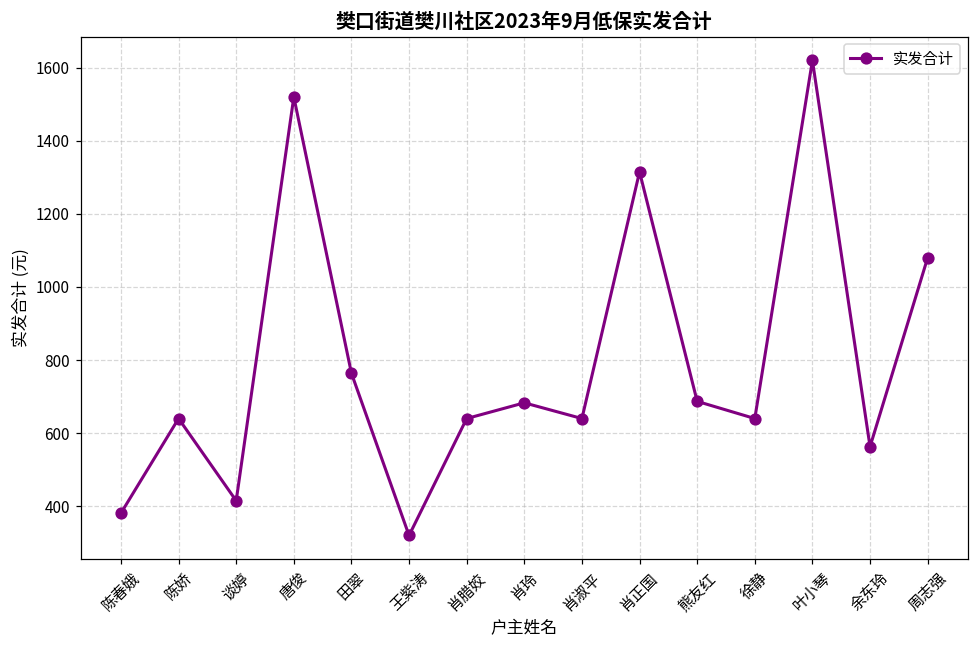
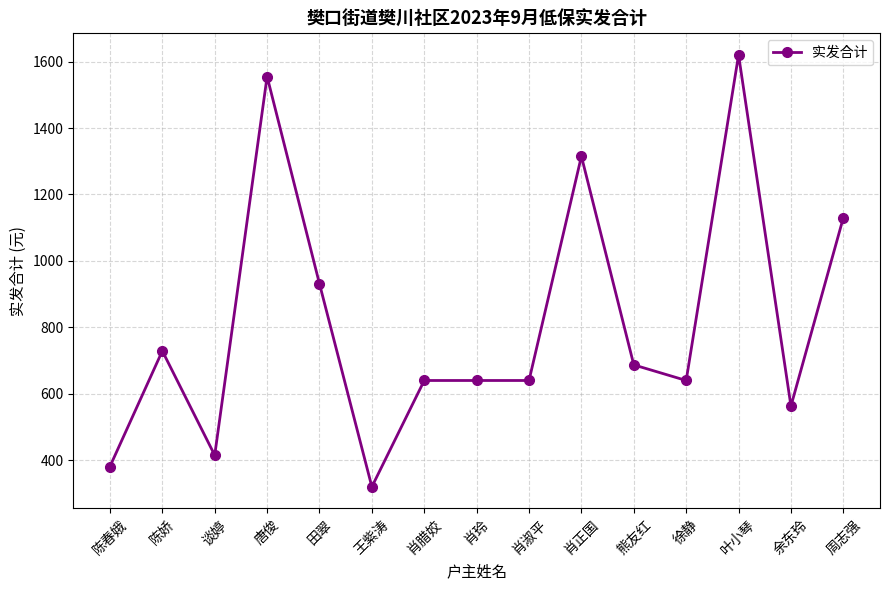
陈娇: 640 -> 730
唐俊: 1520 -> 1560
田翠: 760 -> 930
肖玲: 680 -> 640
周志强: 1080 -> 1130
